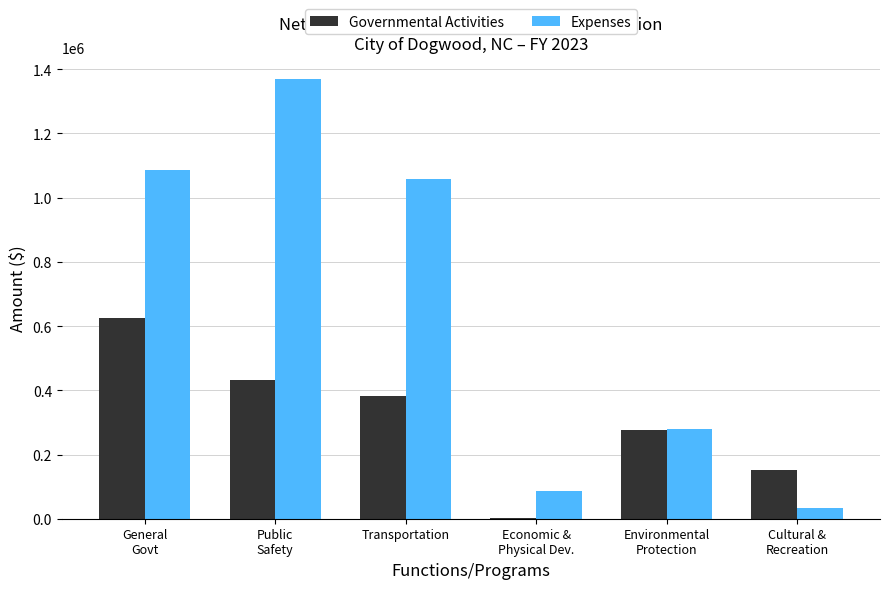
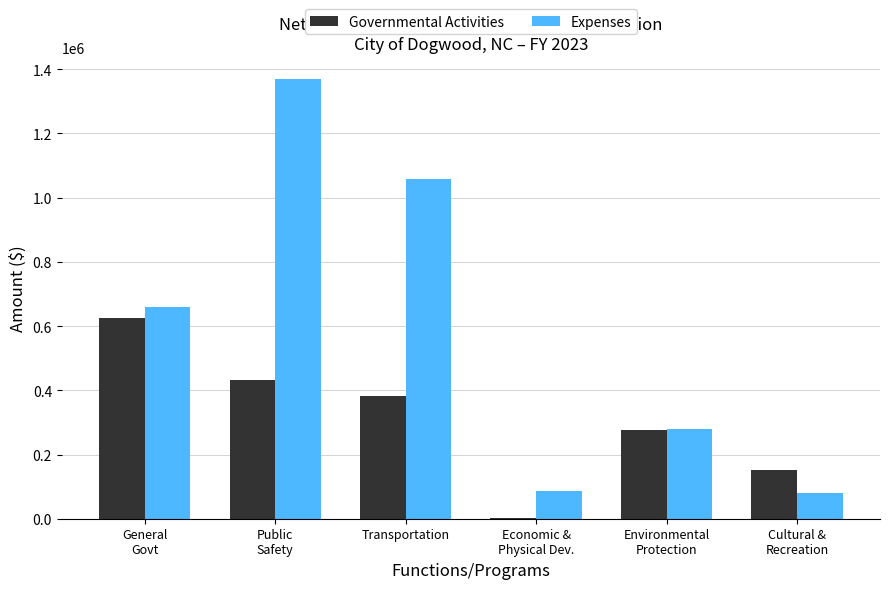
Expenses, General Govt: 1090000 -> 660000
Expenses, Cultural & Recreation: 30000 -> 80000
